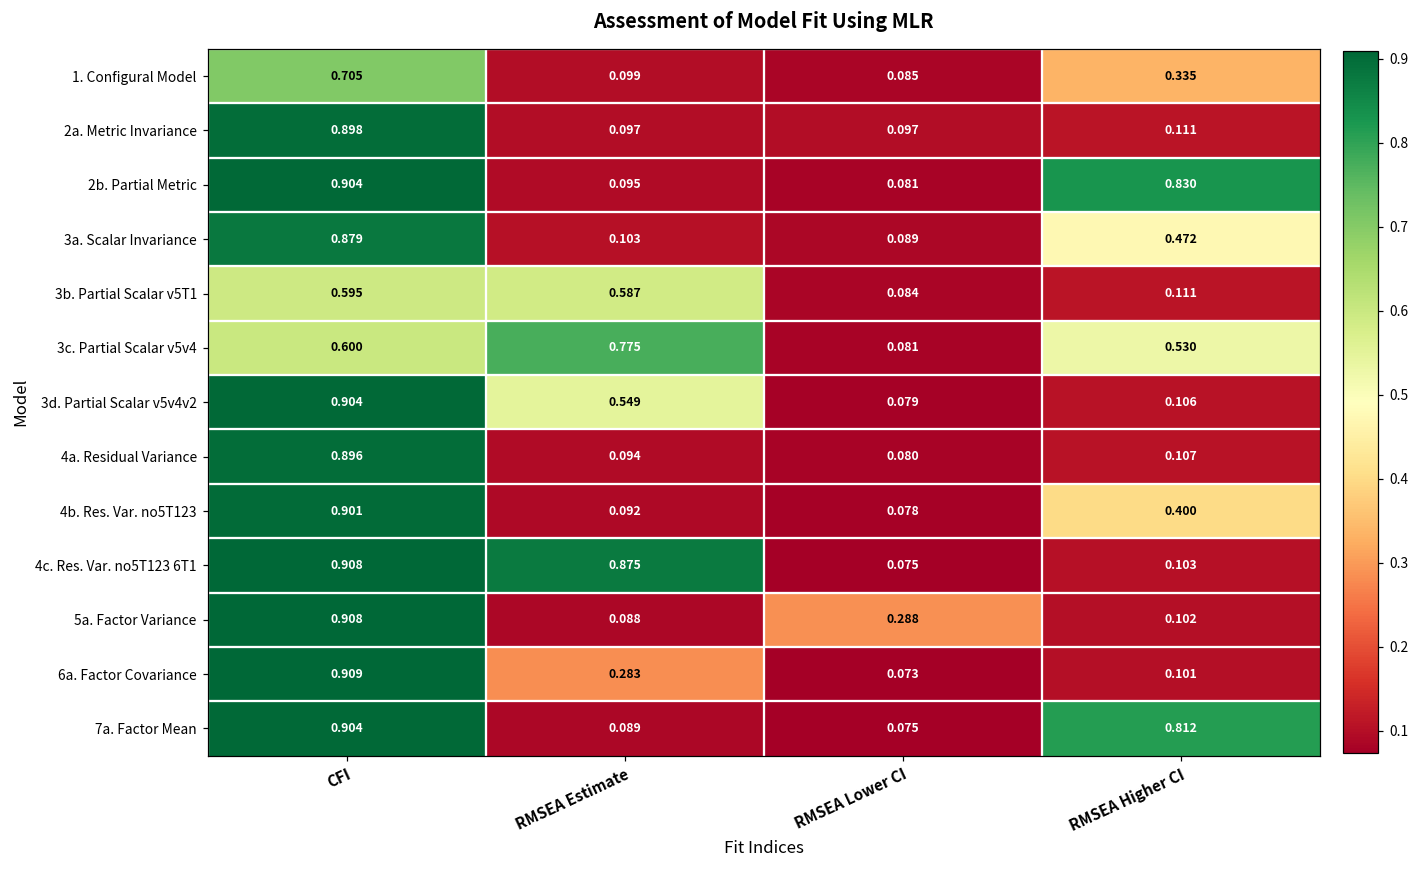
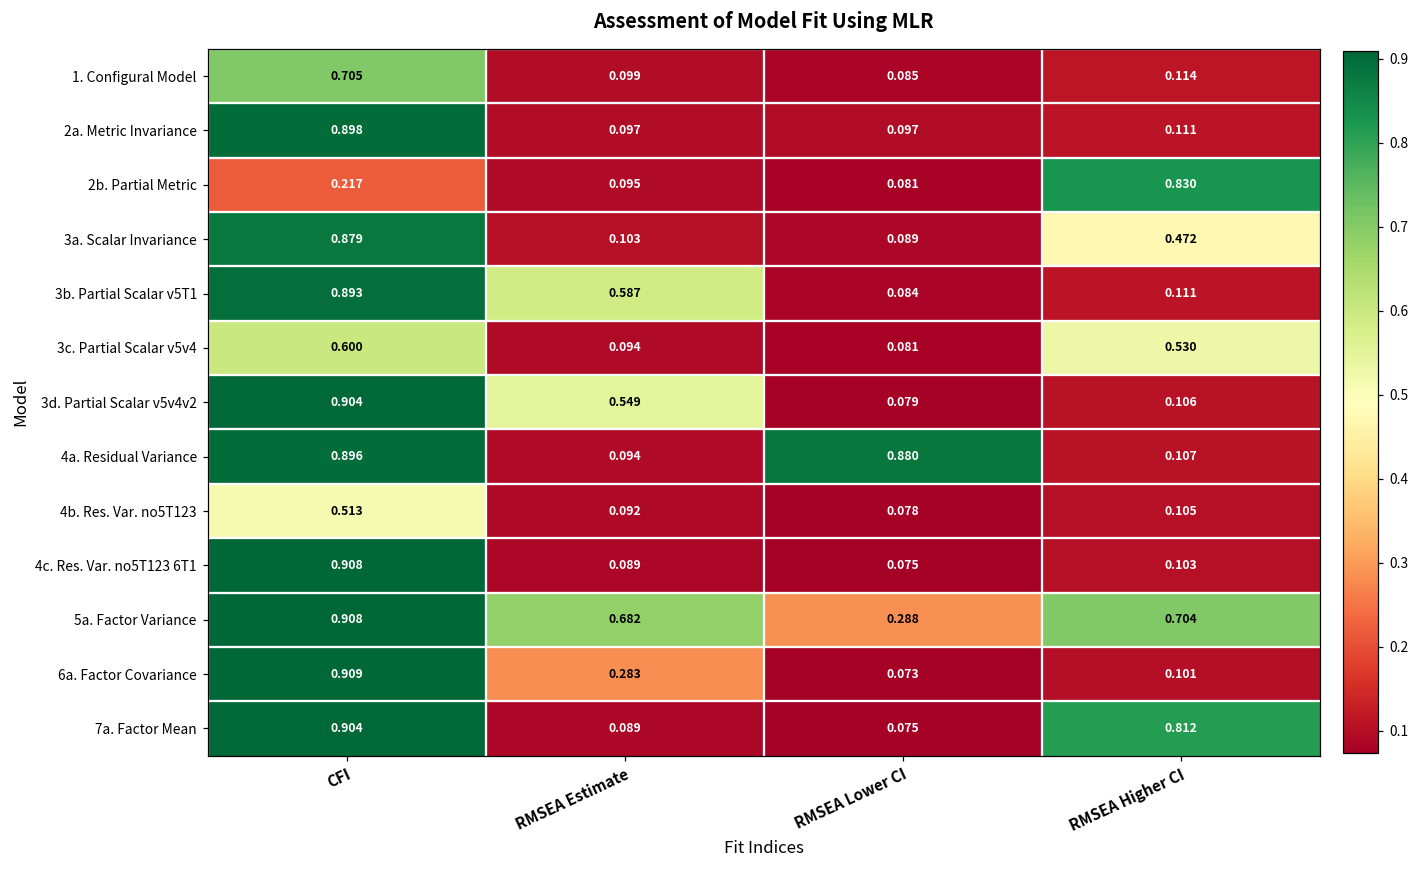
1. Configural Model, RMSEA Higher CI: 0.335 -> 0.114
2b. Partial Metric, CFI: 0.904 -> 0.217
3b. Partial Scalar v5T1, CFI: 0.595 -> 0.893
3c. Partial Scalar v5v4, RMSEA Estimate: 0.775 -> 0.094
4a. Residual Variance, RMSEA Lower CI: 0.080 -> 0.880
4b. Res. Var. no5T123, CFI: 0.901 -> 0.513
4b. Res. Var. no5T123, RMSEA Higher CI: 0.400 -> 0.105
4c. Res. Var. no5T123 6T1, RMSEA Estimate: 0.875 -> 0.089
5a. Factor Variance, RMSEA Estimate: 0.088 -> 0.682
5a. Factor Variance, RMSEA Higher CI: 0.102 -> 0.704
